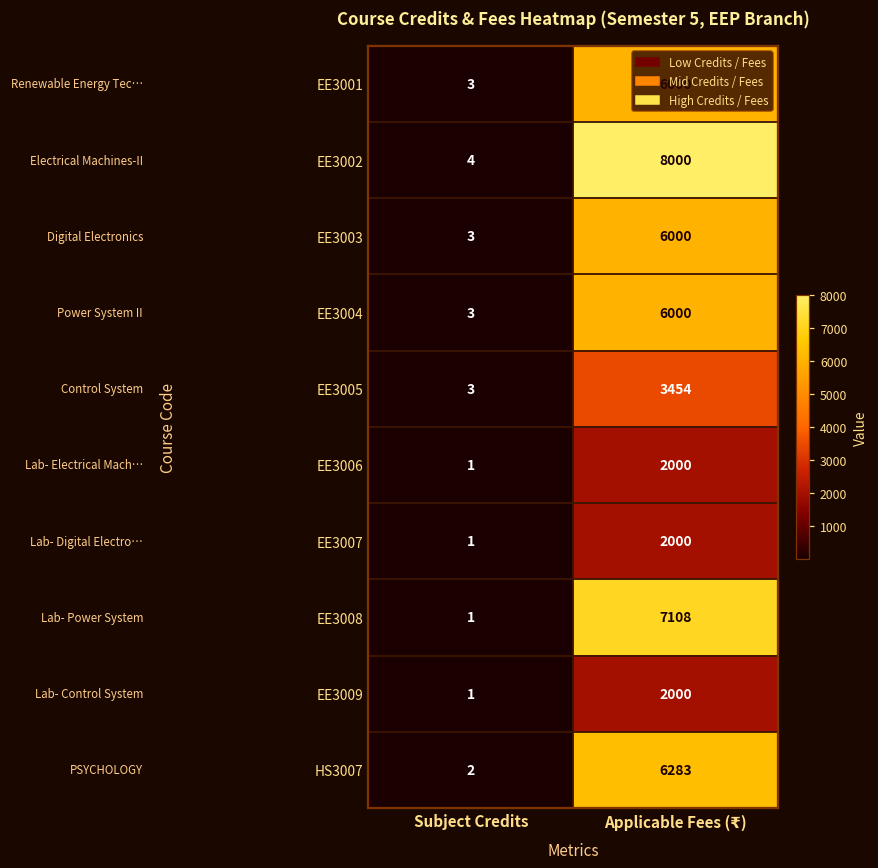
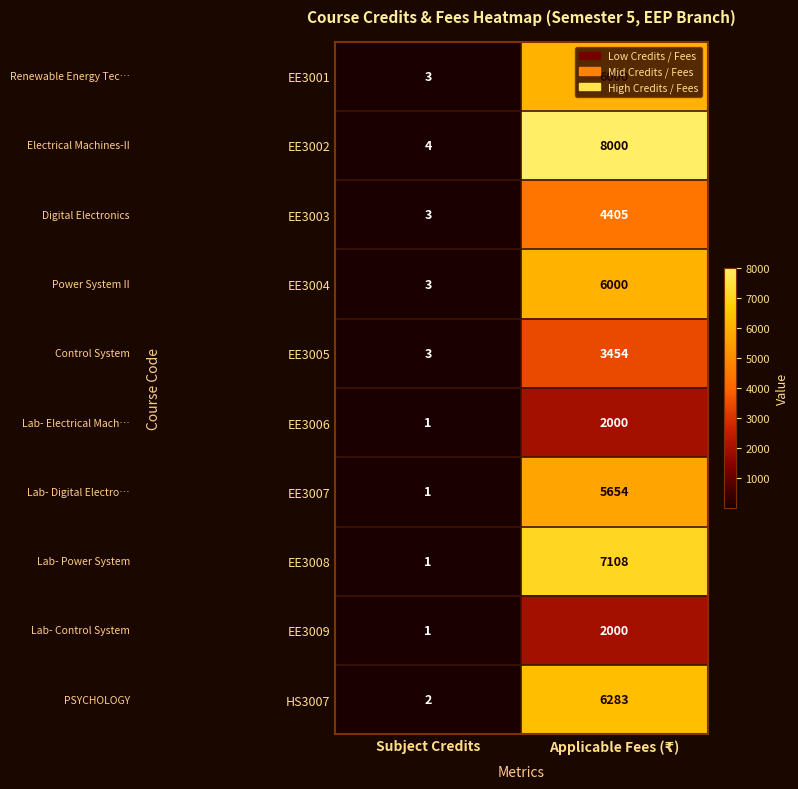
EE3003, Applicable Fees (₹): 6000 -> 4405
EE3007, Applicable Fees (₹): 2000 -> 5654
